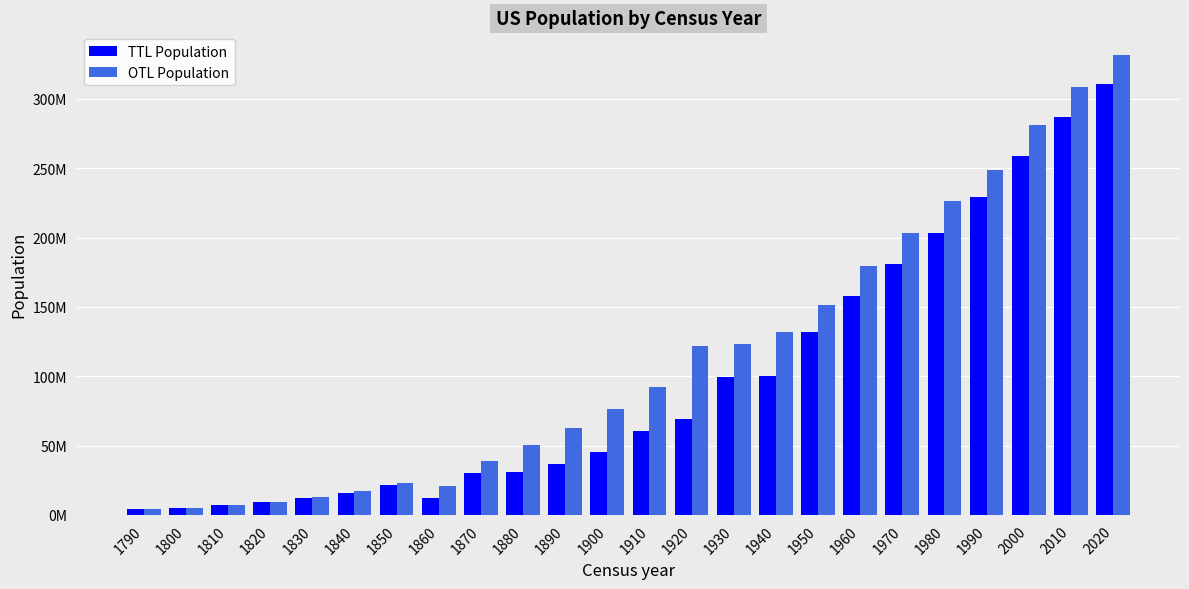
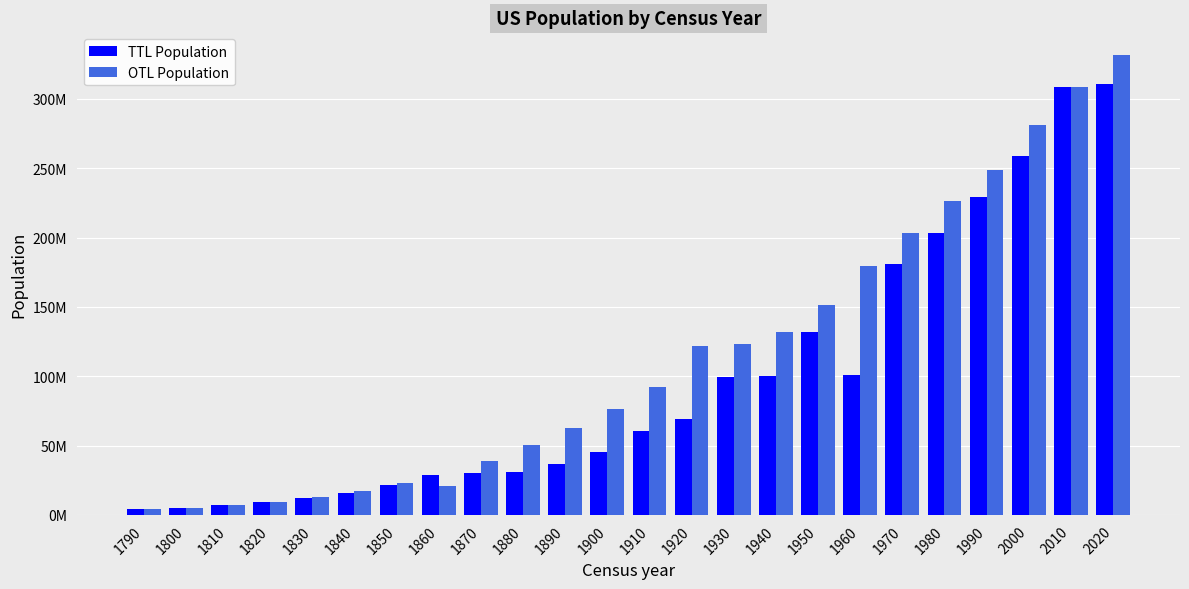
TTL Population, 1860: 12000000 -> 29000000
TTL Population, 1960: 158000000 -> 101000000
TTL Population, 2010: 287000000 -> 309000000
